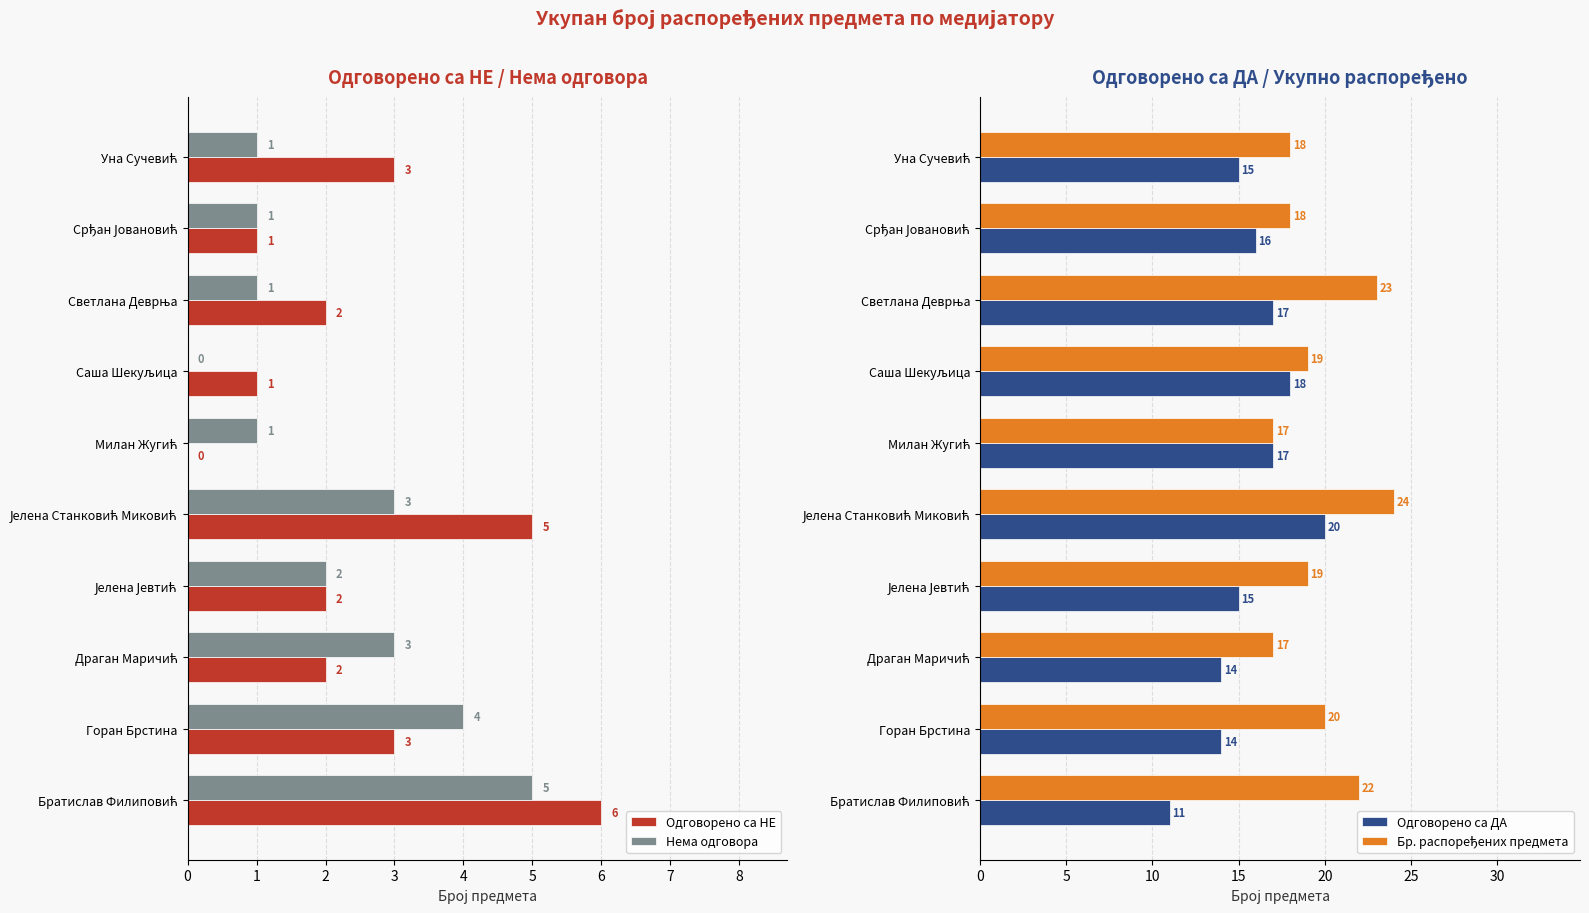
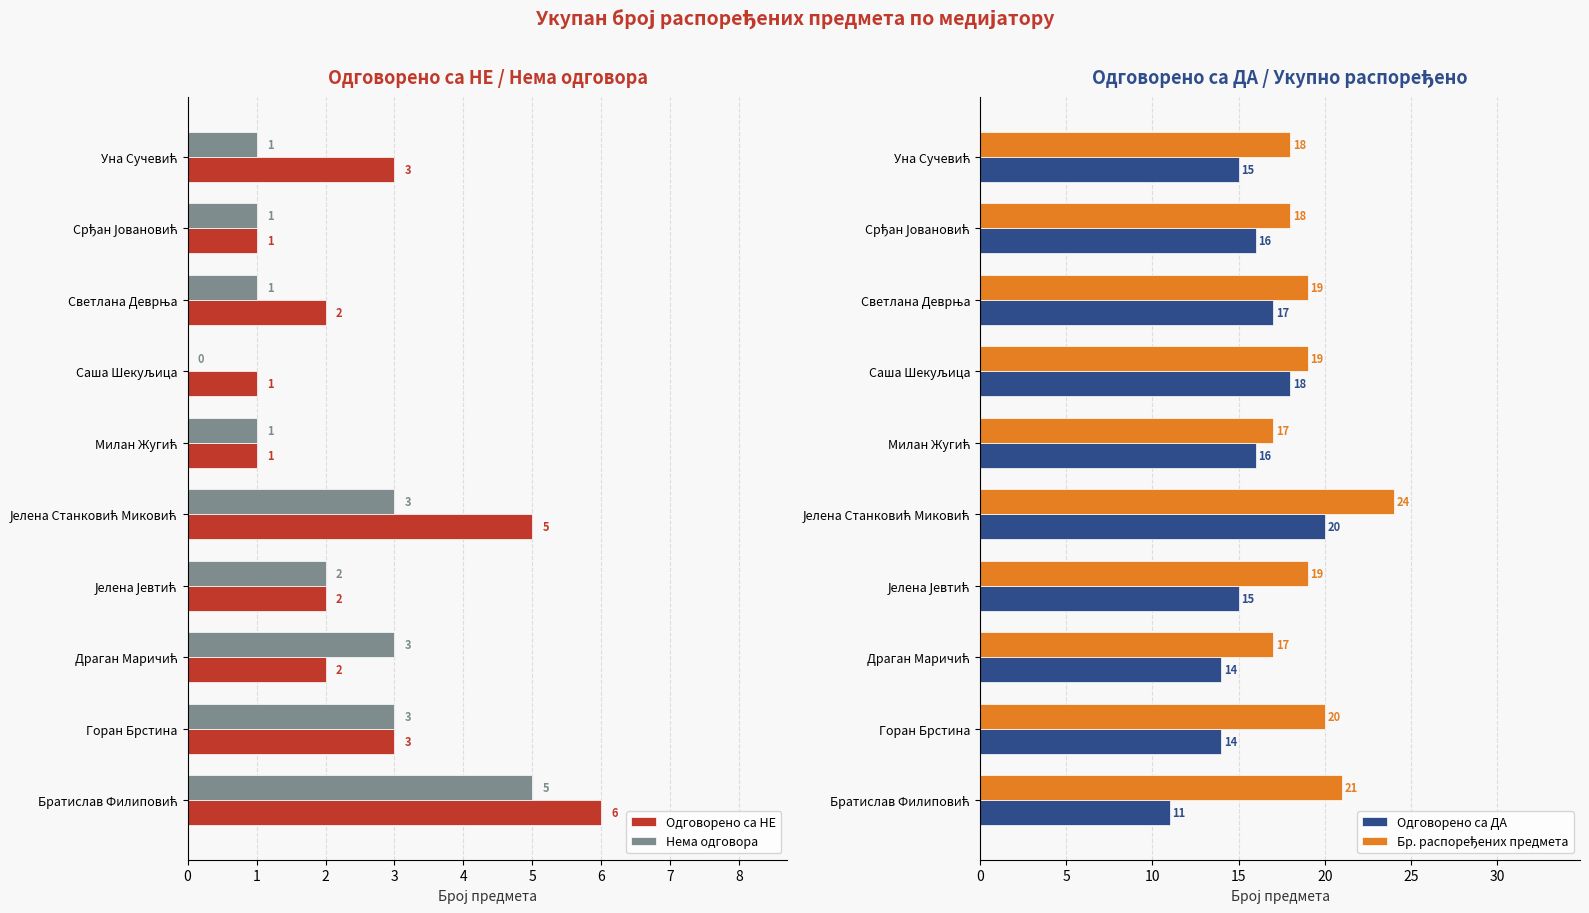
Одговорено са НЕ / Нема одговора, Одговорено са НЕ, Милан Жугић: 0 -> 1
Одговорено са НЕ / Нема одговора, Нема одговора, Горан Брстина: 4 -> 3
Одговорено са ДА / Укупно распоређено, Бр. распоређених предмета, Светлана Деврња: 23 -> 19
Одговорено са ДА / Укупно распоређено, Одговорено са ДА, Милан Жугић: 17 -> 16
Одговорено са ДА / Укупно распоређено, Бр. распоређених предмета, Братислав Филиповић: 22 -> 21
